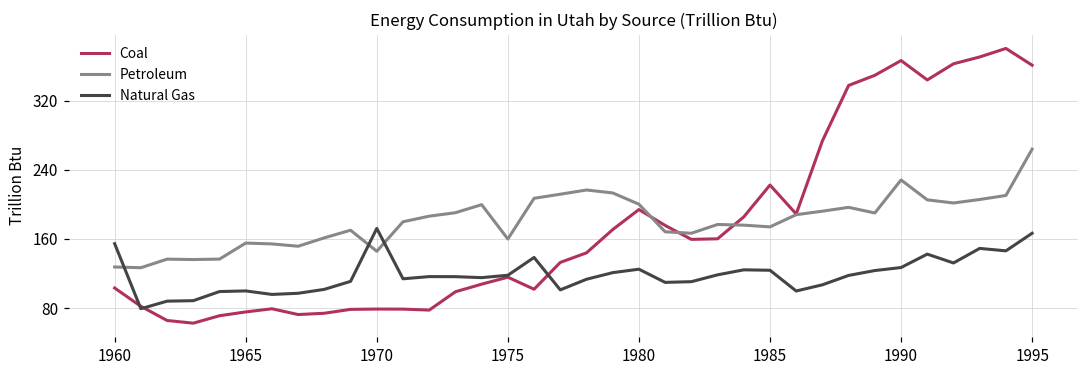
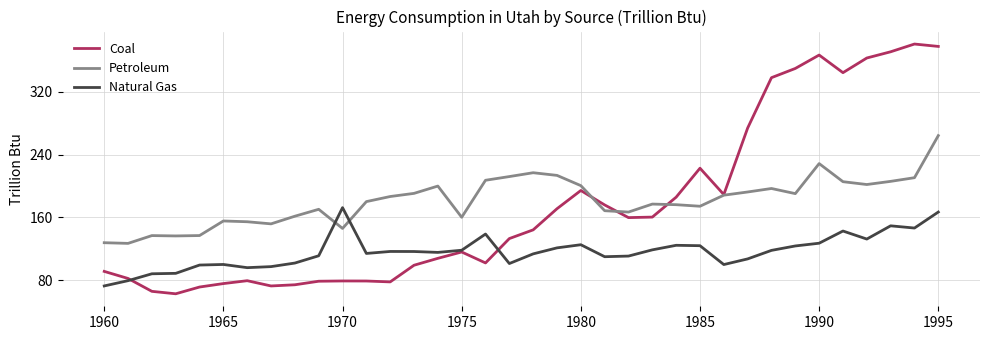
Coal, 1960: 100 -> 90
Natural Gas, 1960: 150 -> 70
Coal, 1995: 360 -> 380
